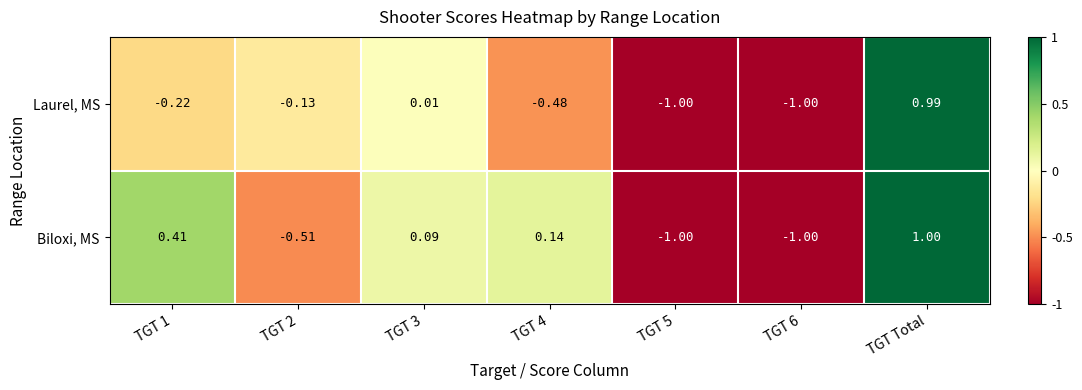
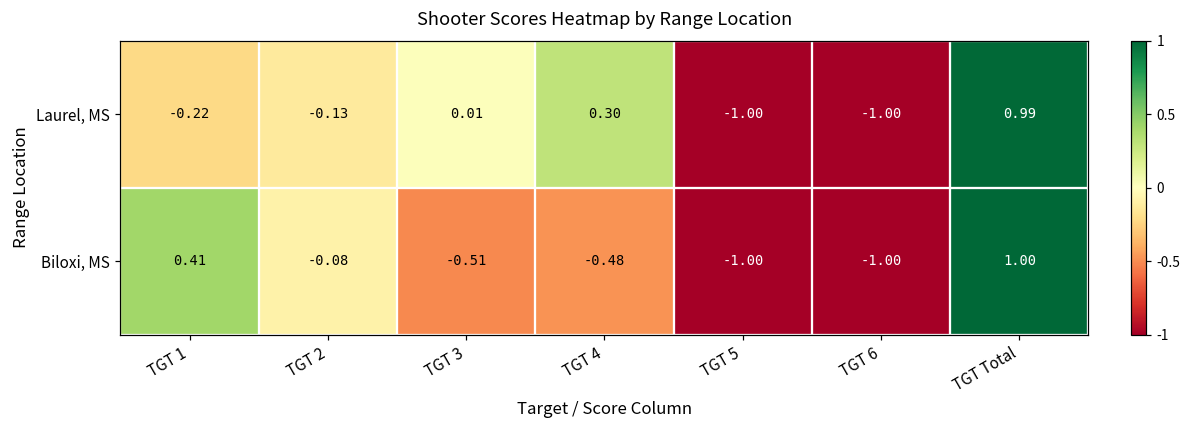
Laurel, MS, TGT 4: -0.48 -> 0.30
Biloxi, MS, TGT 2: -0.51 -> -0.08
Biloxi, MS, TGT 3: 0.09 -> -0.51
Biloxi, MS, TGT 4: 0.14 -> -0.48
